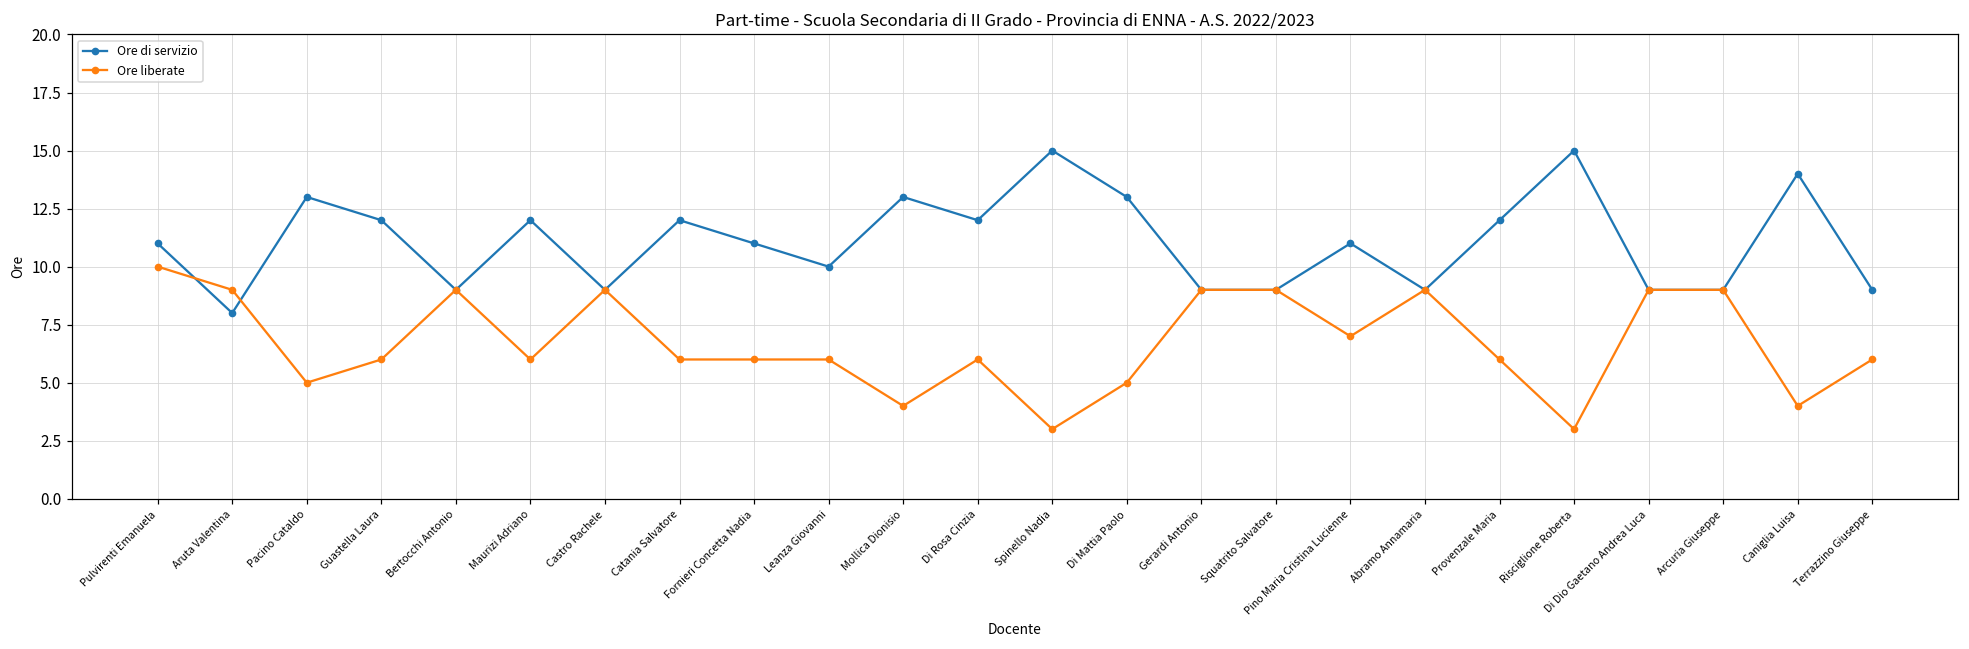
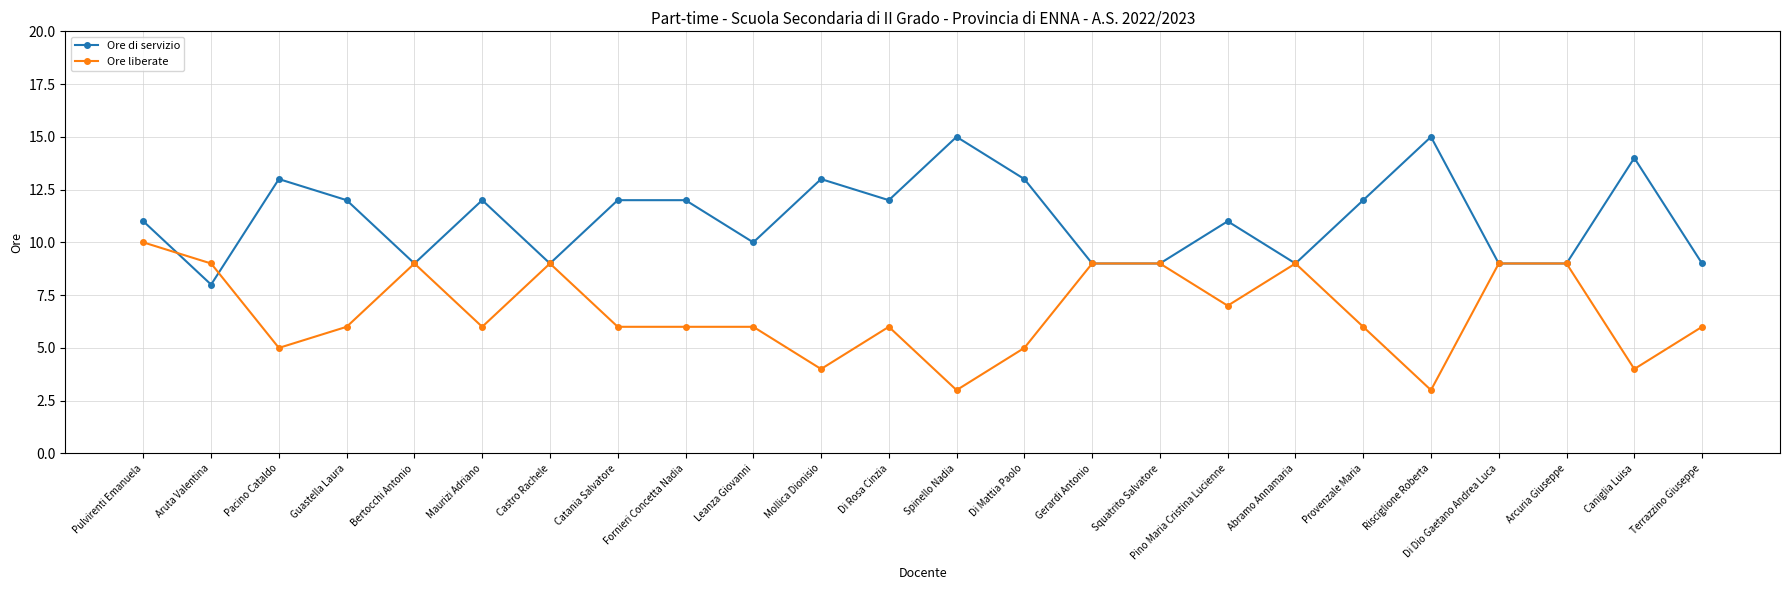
Ore di servizio, Fornieri Concetta Nadia: 11 -> 12
